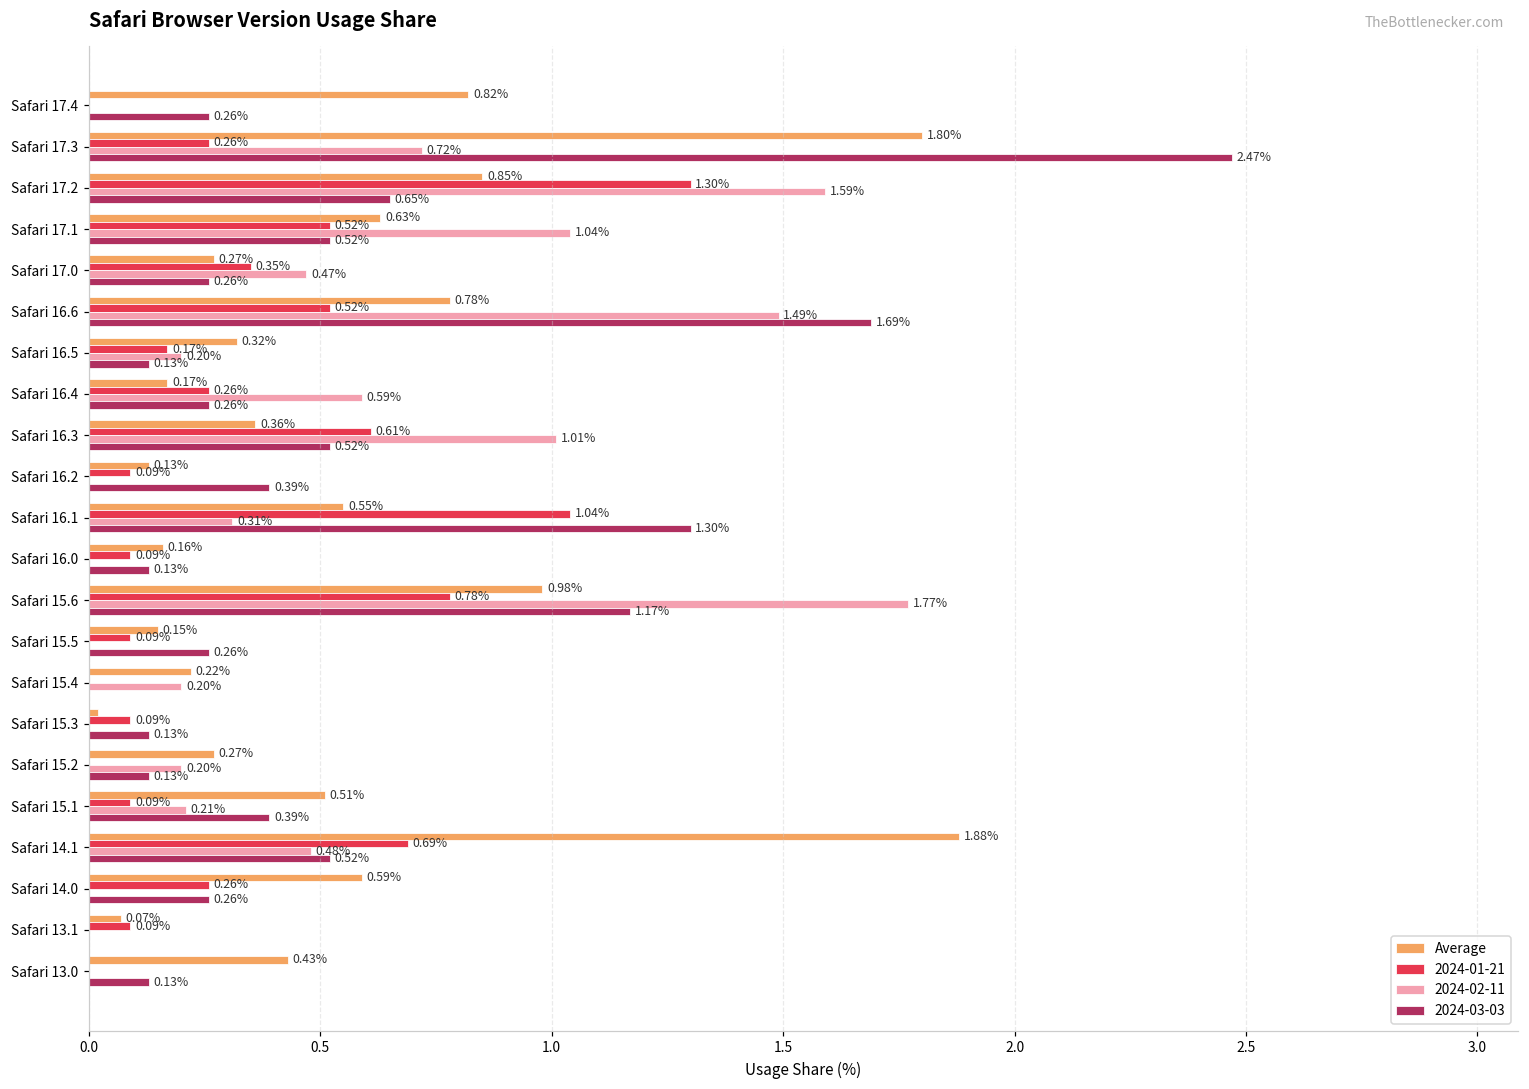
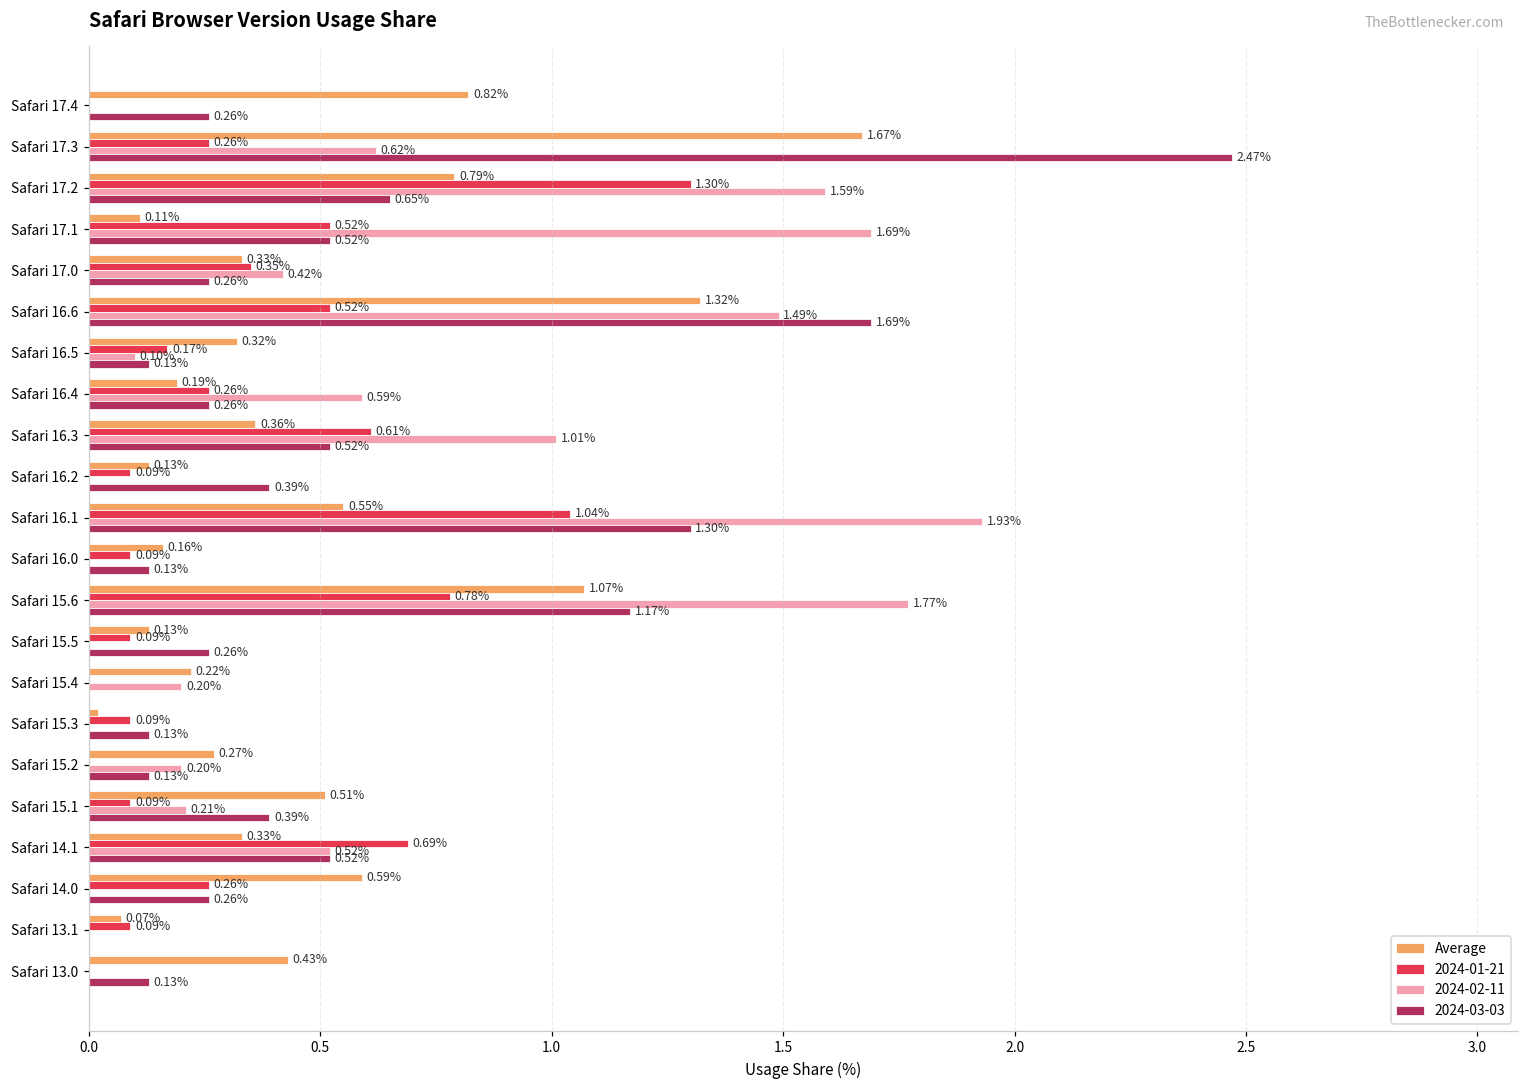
Average, Safari 17.3: 1.80% -> 1.67%
2024-02-11, Safari 17.3: 0.72% -> 0.62%
Average, Safari 17.2: 0.85% -> 0.79%
Average, Safari 17.1: 0.63% -> 0.11%
2024-02-11, Safari 17.1: 1.04% -> 1.69%
Average, Safari 17.0: 0.27% -> 0.33%
2024-02-11, Safari 17.0: 0.47% -> 0.42%
Average, Safari 16.6: 0.78% -> 1.32%
2024-02-11, Safari 16.5: 0.20% -> 0.10%
Average, Safari 16.4: 0.17% -> 0.19%
2024-02-11, Safari 16.1: 0.31% -> 1.93%
Average, Safari 15.6: 0.98% -> 1.07%
Average, Safari 15.5: 0.15% -> 0.13%
Average, Safari 14.1: 1.88% -> 0.33%
2024-02-11, Safari 14.1: 0.48% -> 0.52%
